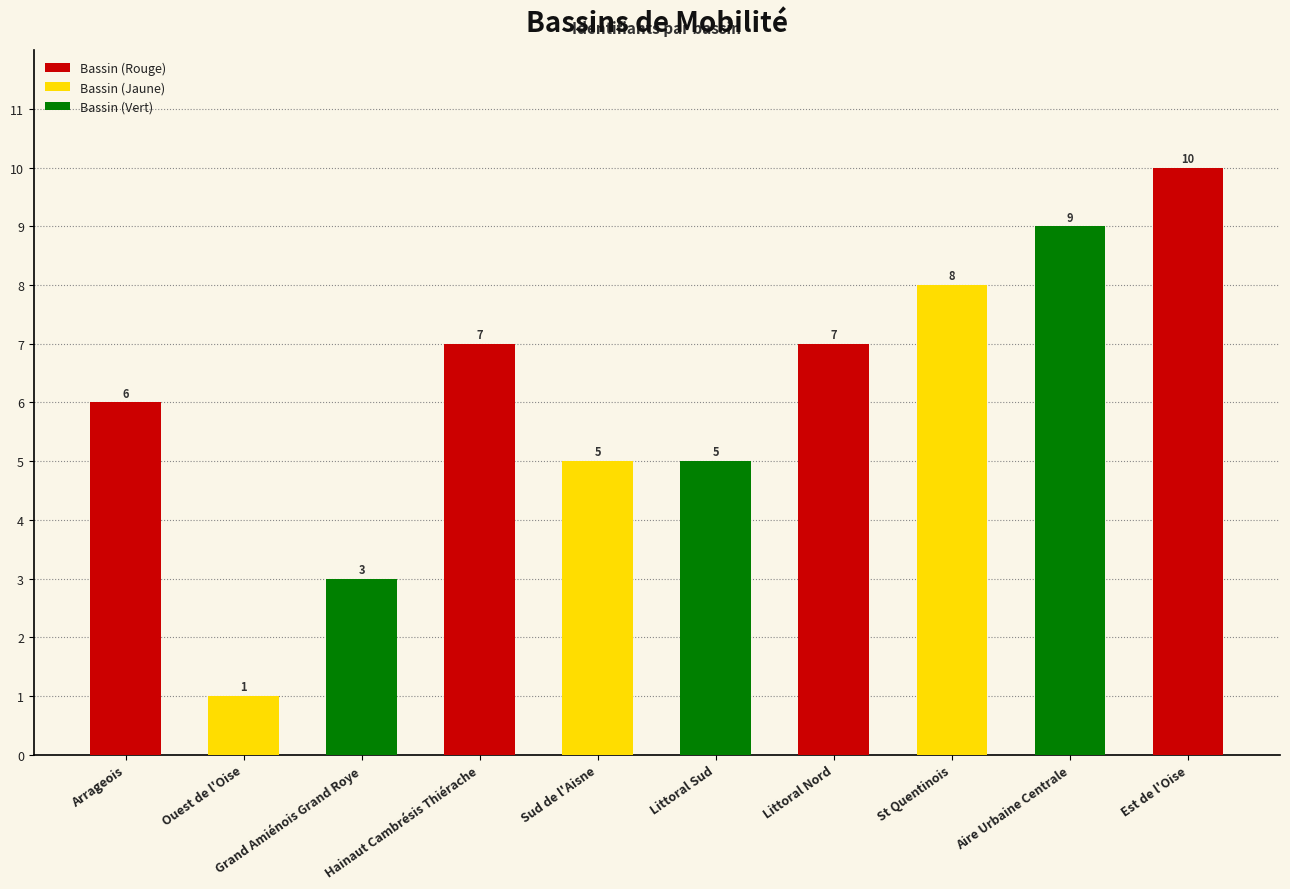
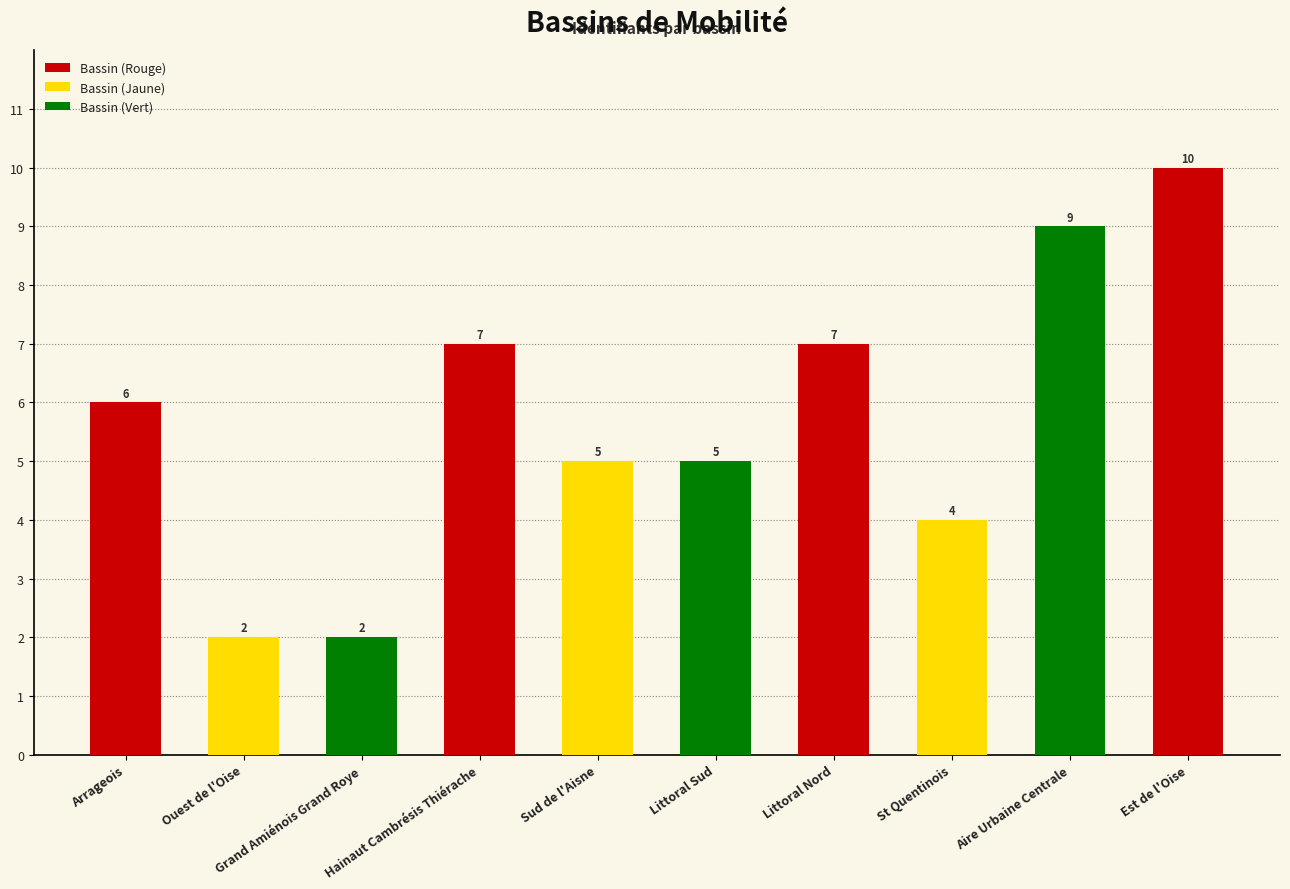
Ouest de l'Oise: 1 -> 2
Grand Amiénois Grand Roye: 3 -> 2
St Quentinois: 8 -> 4
